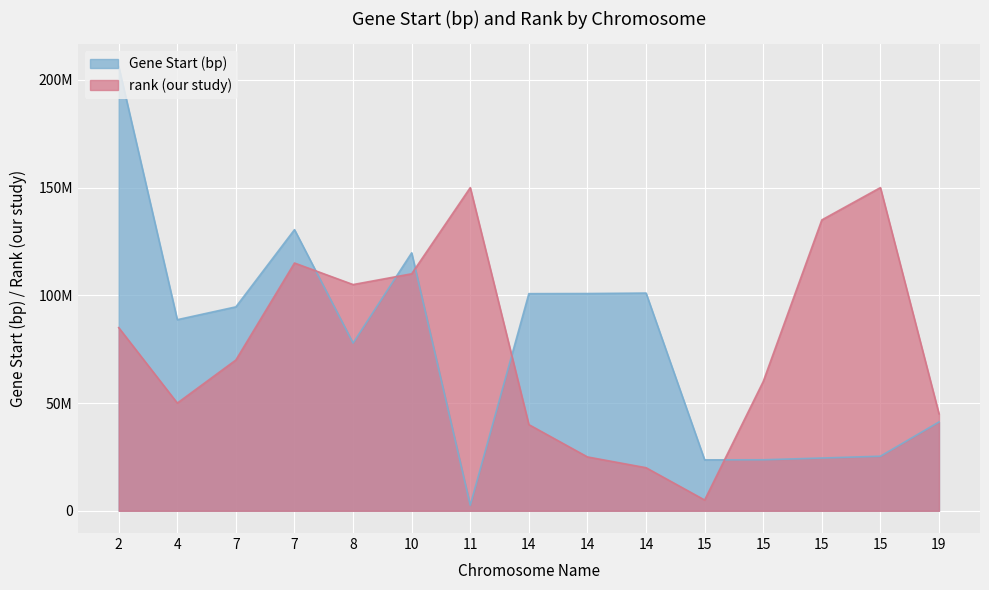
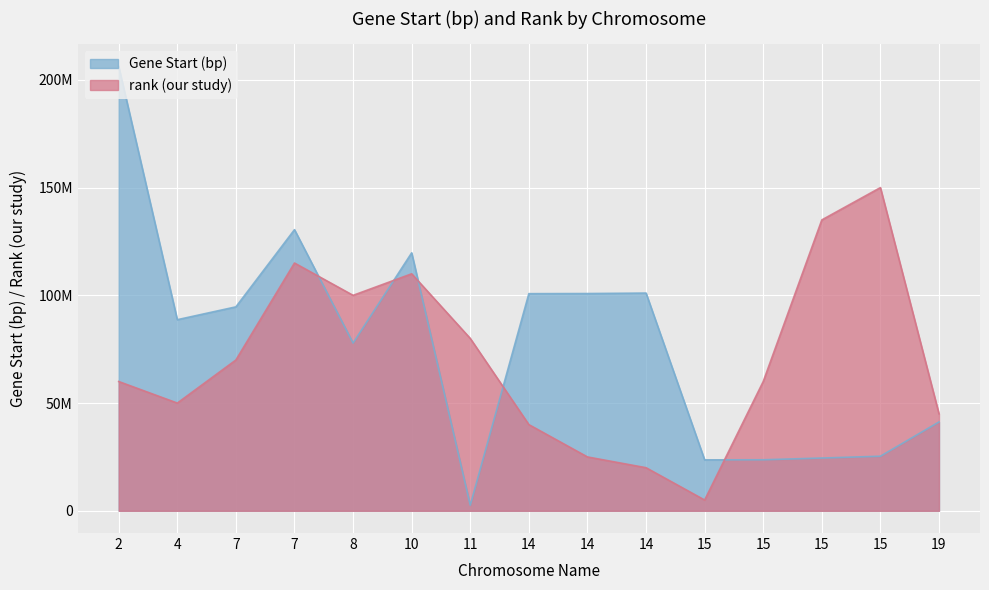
rank (our study), 2: 85000000 -> 60000000
rank (our study), 8: 105000000 -> 100000000
rank (our study), 11: 150000000 -> 80000000
